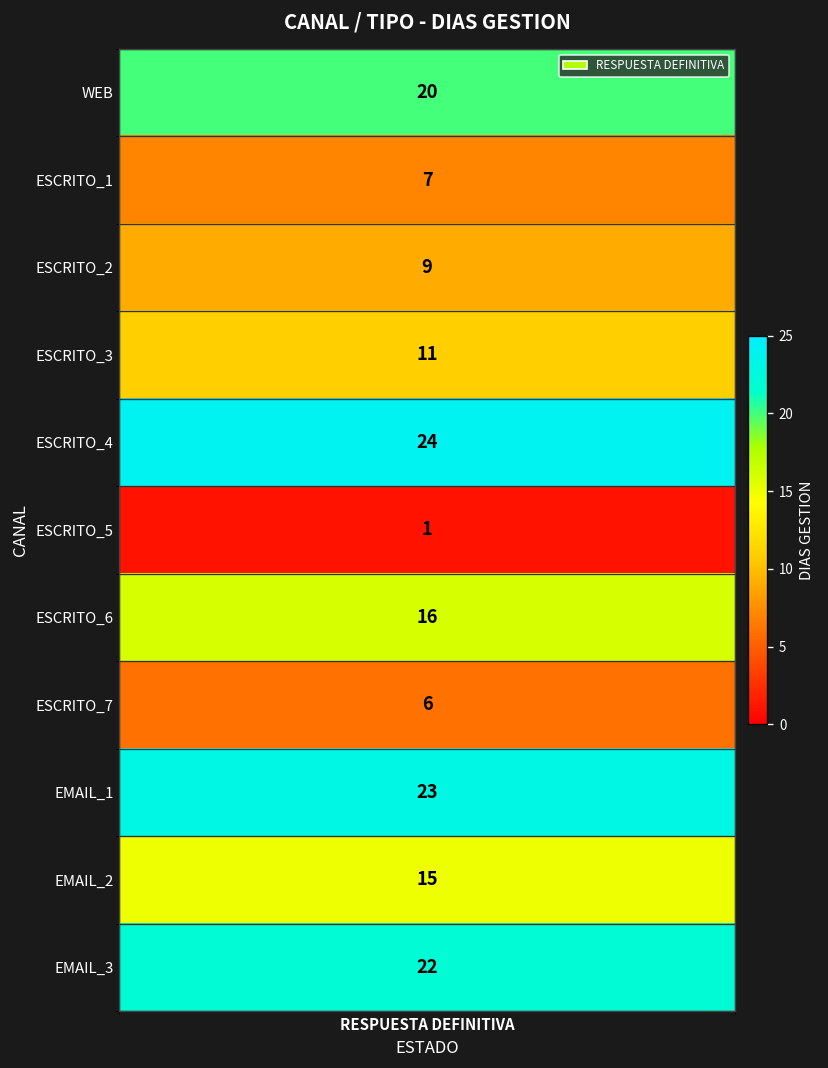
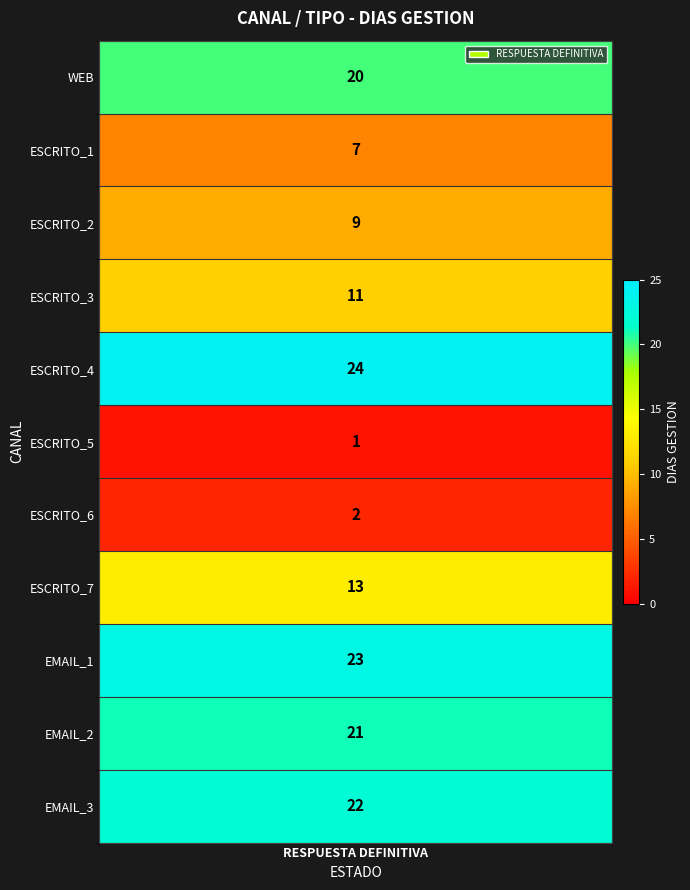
ESCRITO_6, RESPUESTA DEFINITIVA: 16 -> 2
ESCRITO_7, RESPUESTA DEFINITIVA: 6 -> 13
EMAIL_2, RESPUESTA DEFINITIVA: 15 -> 21
